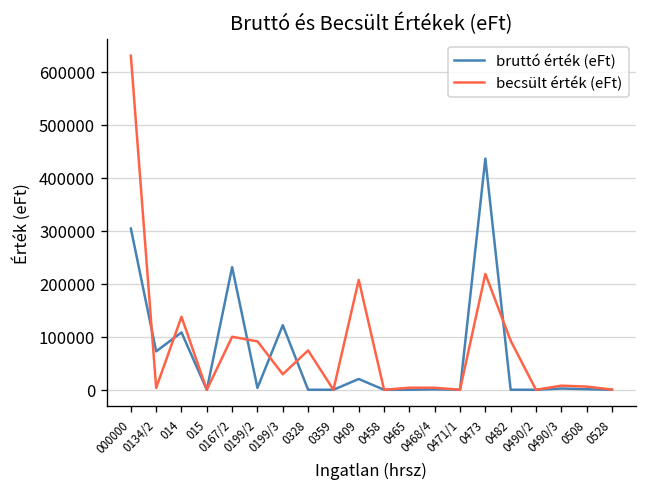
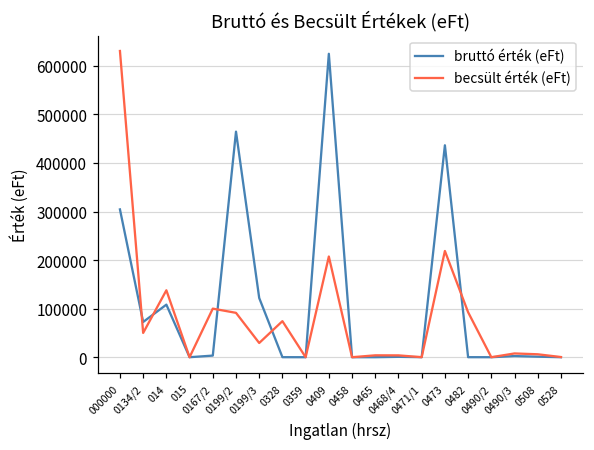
becsült érték (eFt), 0134/2: 0 -> 50000
bruttó érték (eFt), 0167/2: 230000 -> 0
bruttó érték (eFt), 0199/2: 0 -> 460000
bruttó érték (eFt), 0409: 20000 -> 620000
